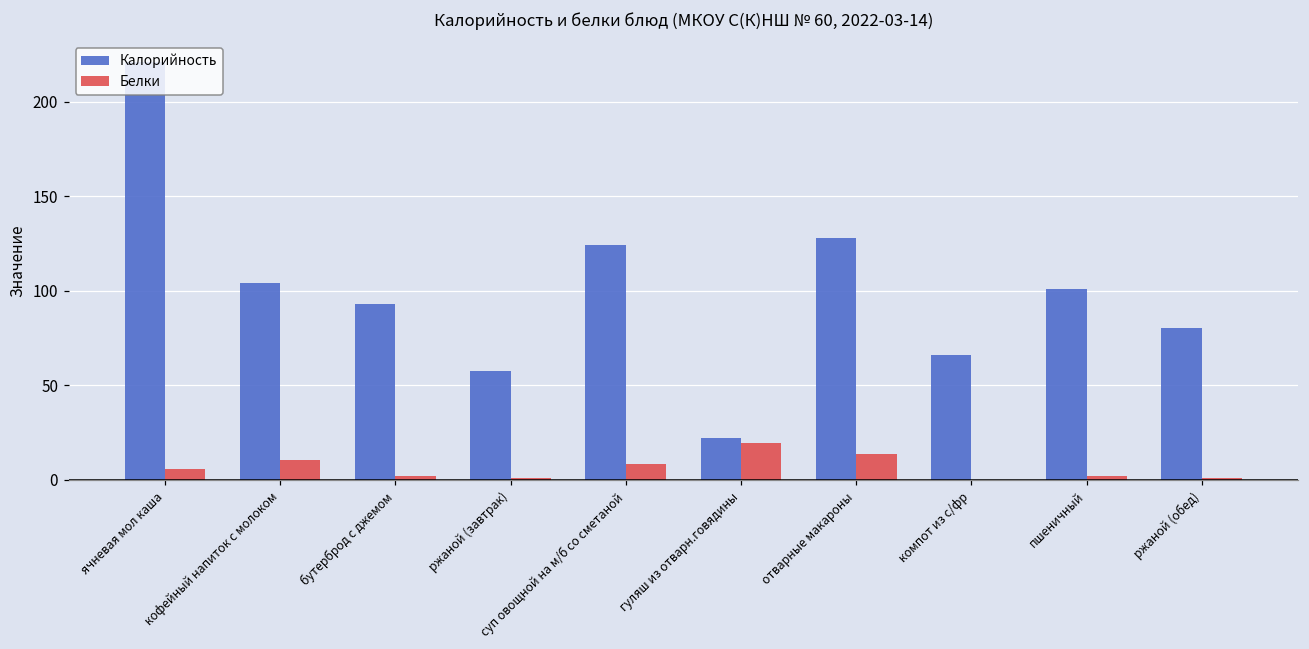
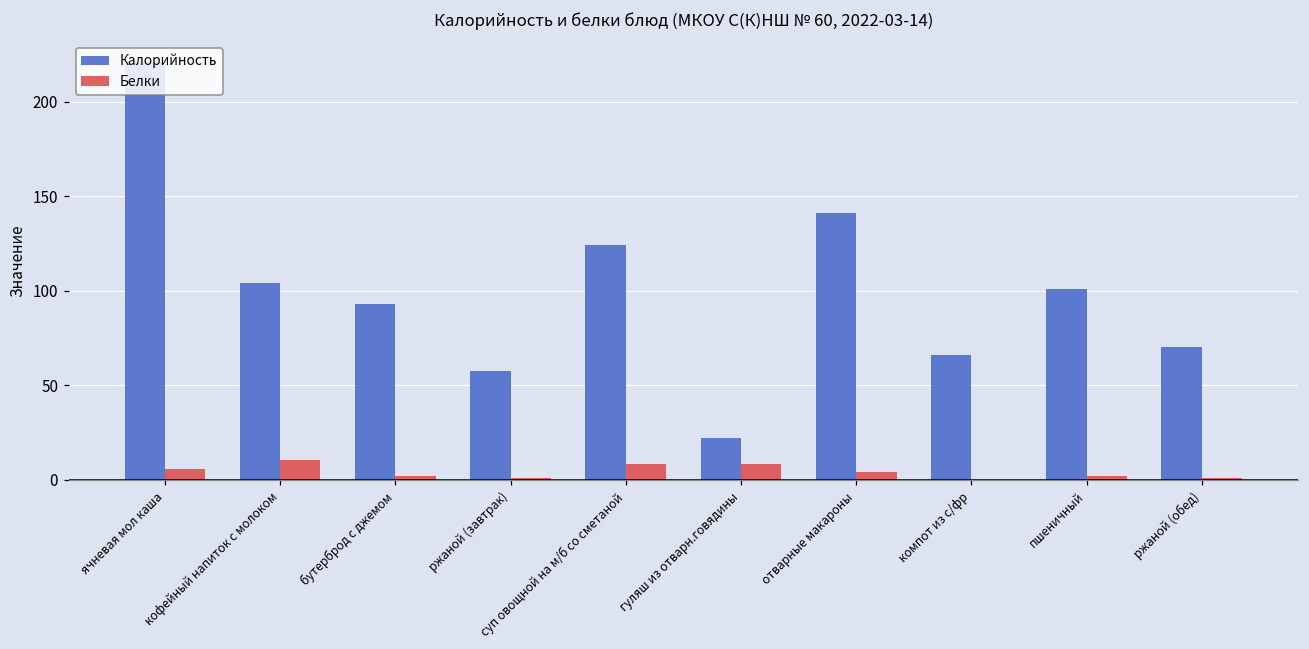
Белки, гуляш из отварн.говядины: 20 -> 8
Калорийность, отварные макароны: 128 -> 141
Белки, отварные макароны: 14 -> 4
Калорийность, ржаной (обед): 80 -> 70
